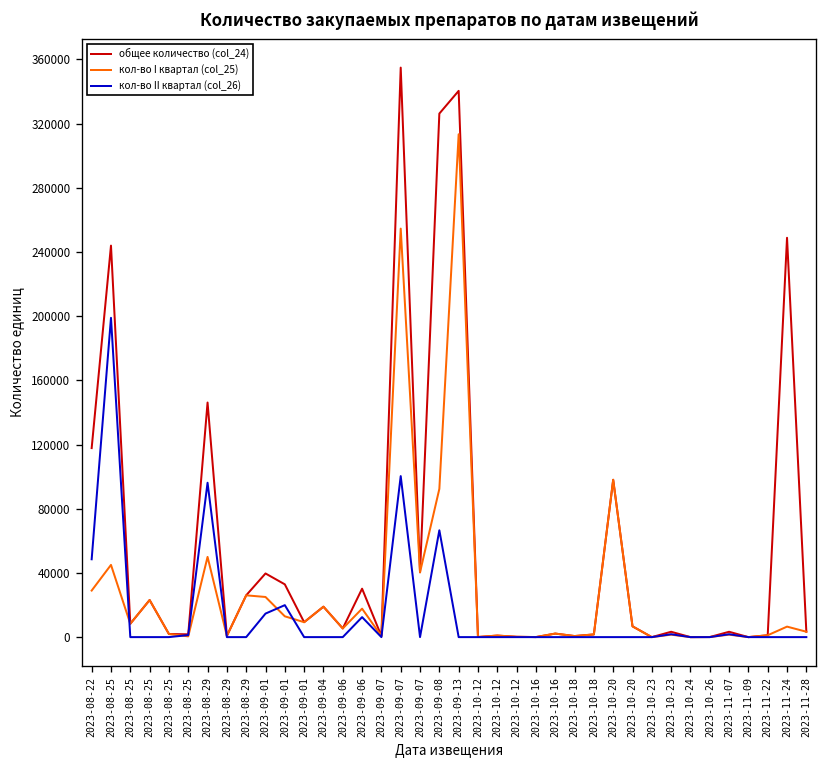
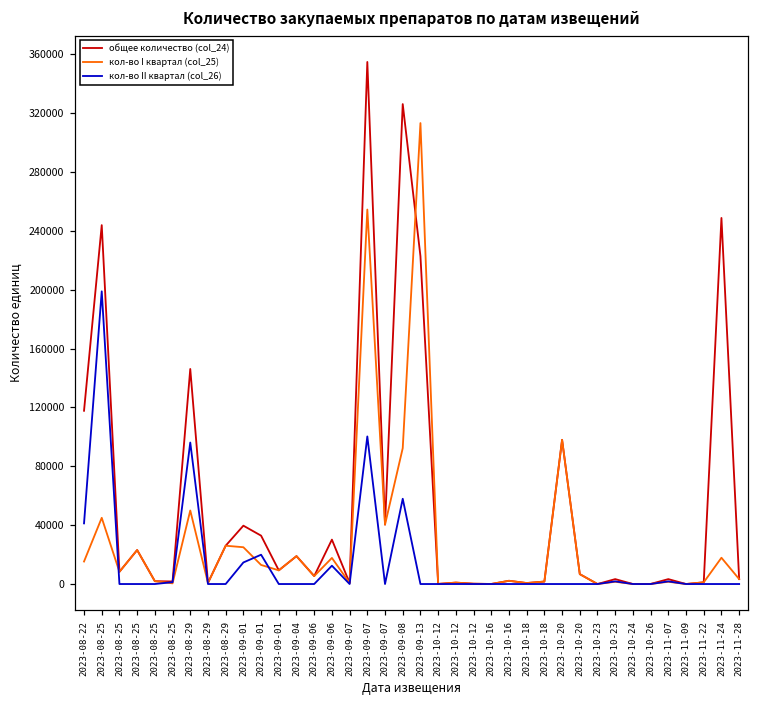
кол-во I квартал (col_25), 2023-08-22: 29000 -> 15000
кол-во II квартал (col_26), 2023-08-22: 49000 -> 41000
кол-во II квартал (col_26), 2023-09-08: 67000 -> 58000
общее количество (col_24), 2023-09-13: 340000 -> 223000
кол-во I квартал (col_25), 2023-11-24: 7000 -> 18000
